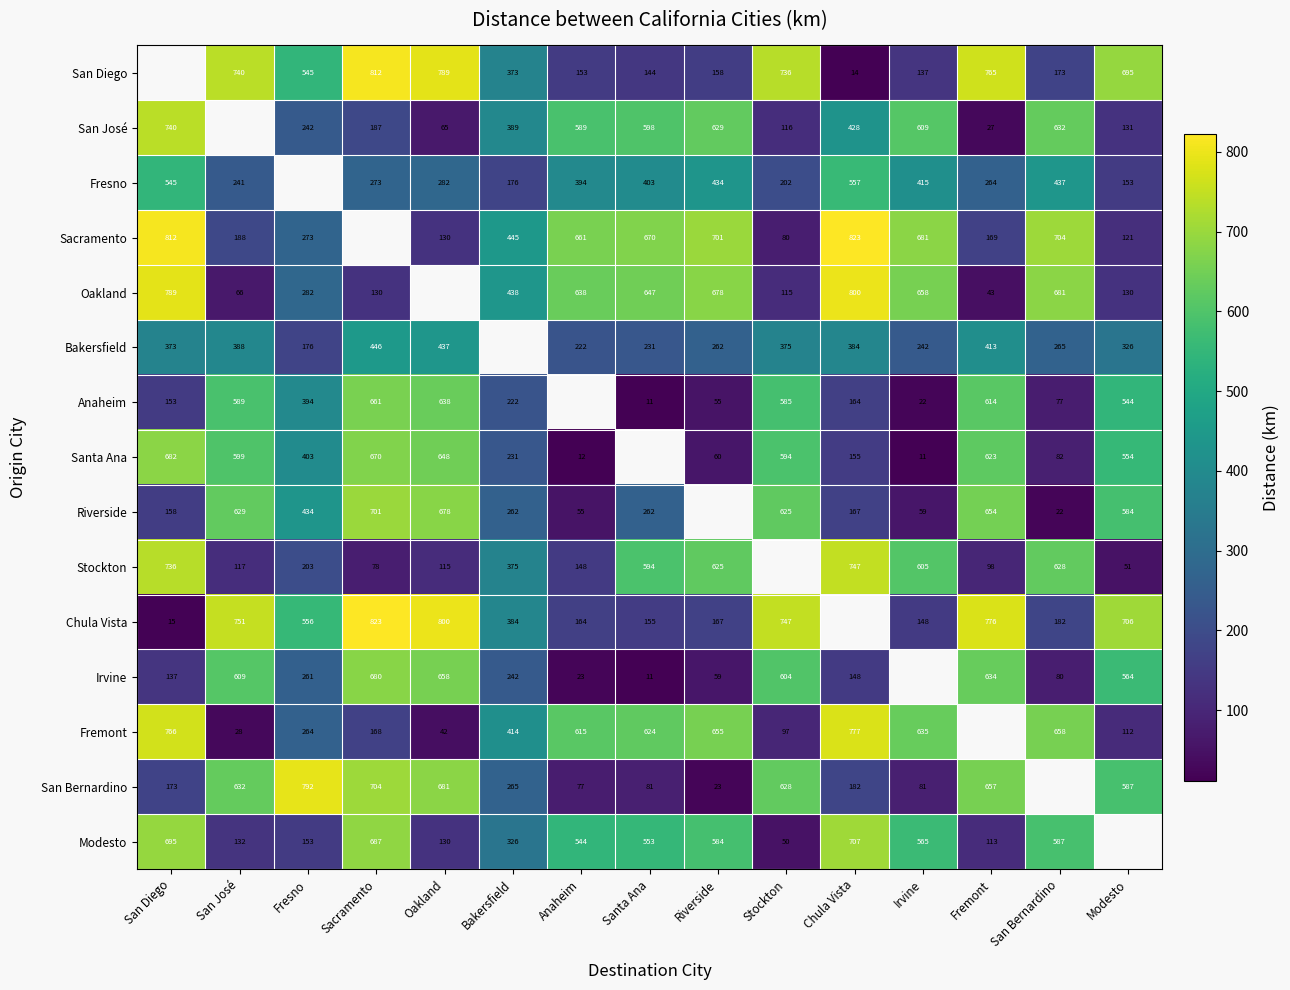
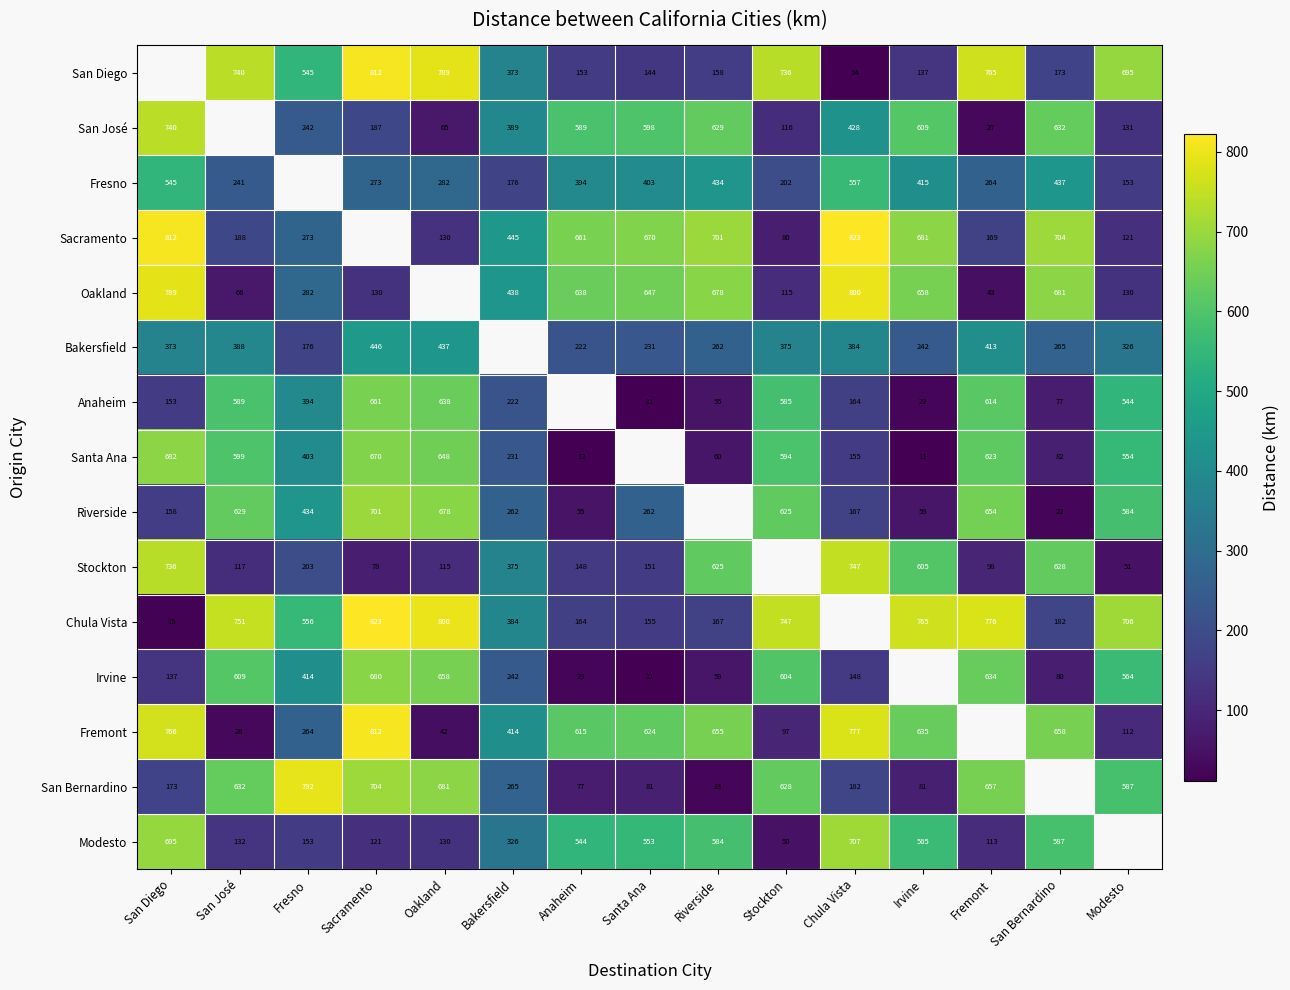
Stockton, Santa Ana: 594 -> 151
Chula Vista, Irvine: 148 -> 765
Irvine, Fresno: 261 -> 414
Fremont, Sacramento: 168 -> 812
Modesto, Sacramento: 687 -> 121
